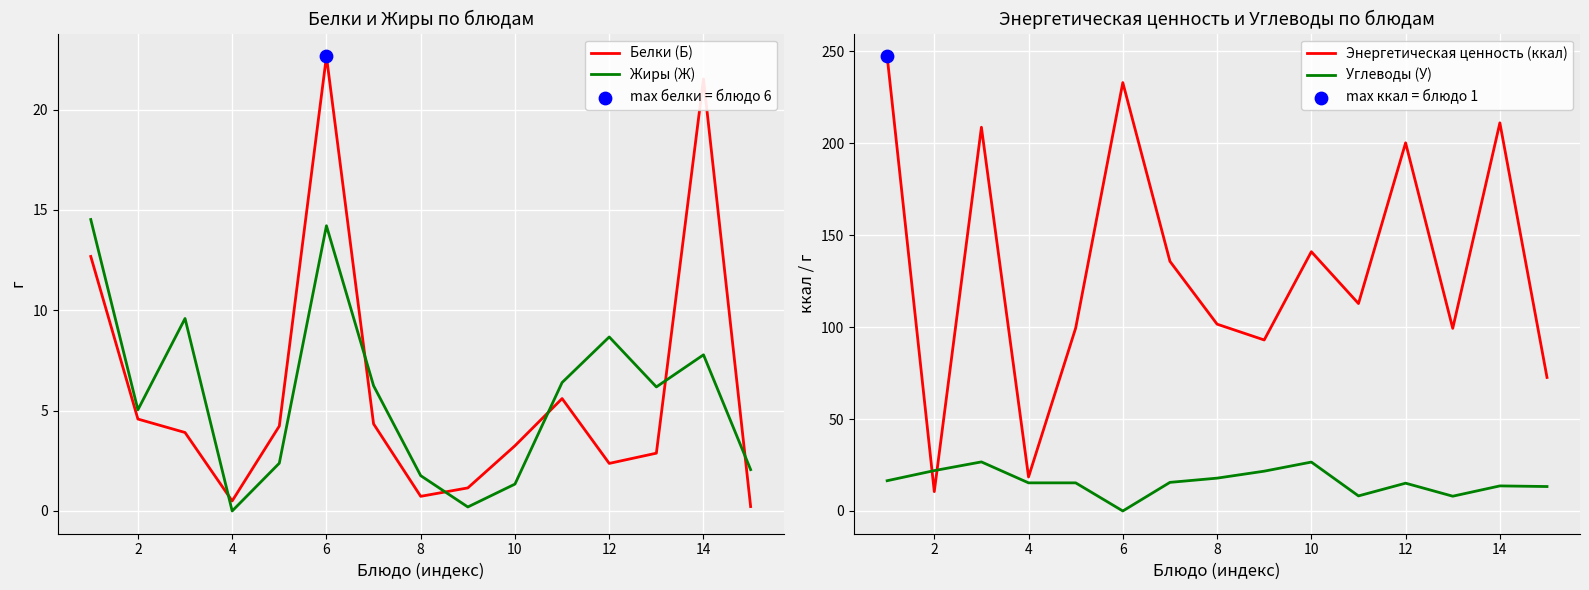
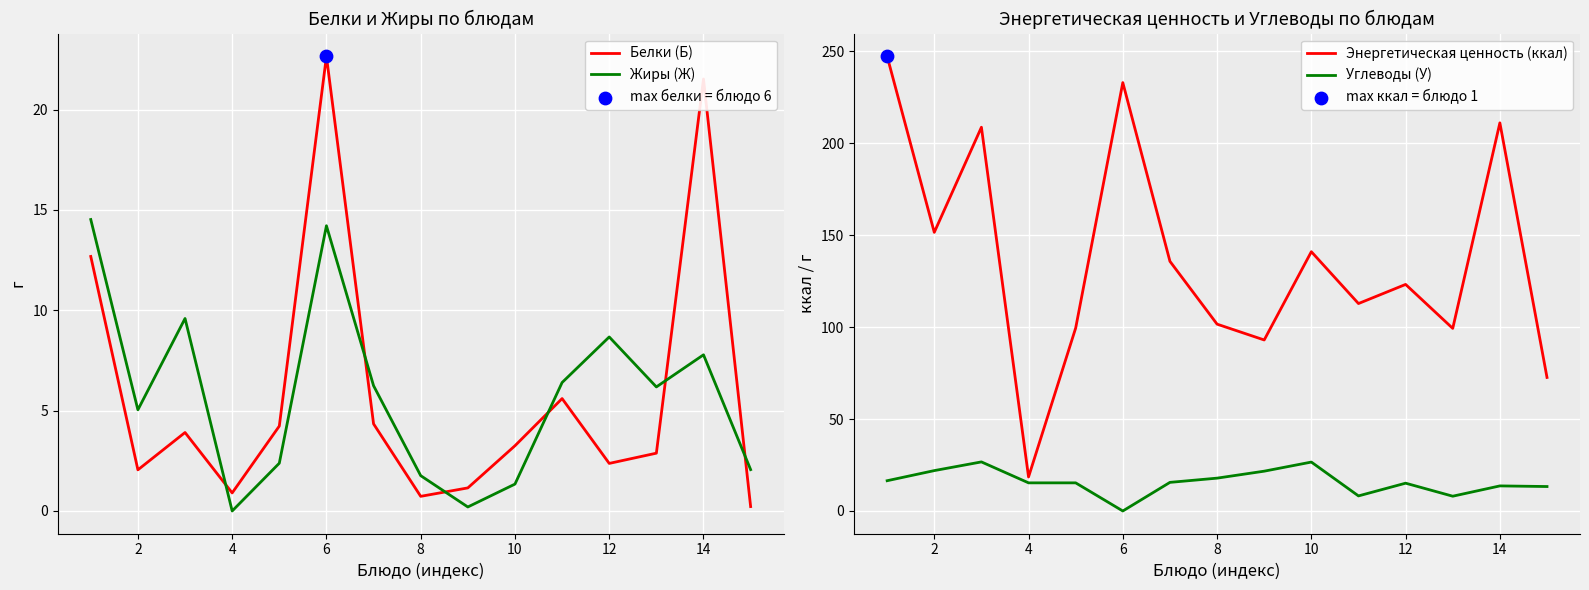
Белки и Жиры по блюдам, Белки (Б), 2: 4.6 -> 2.1
Белки и Жиры по блюдам, Белки (Б), 4: 0.5 -> 0.9
Энергетическая ценность и Углеводы по блюдам, Энергетическая ценность (ккал), 2: 11 -> 152
Энергетическая ценность и Углеводы по блюдам, Энергетическая ценность (ккал), 12: 200 -> 123
